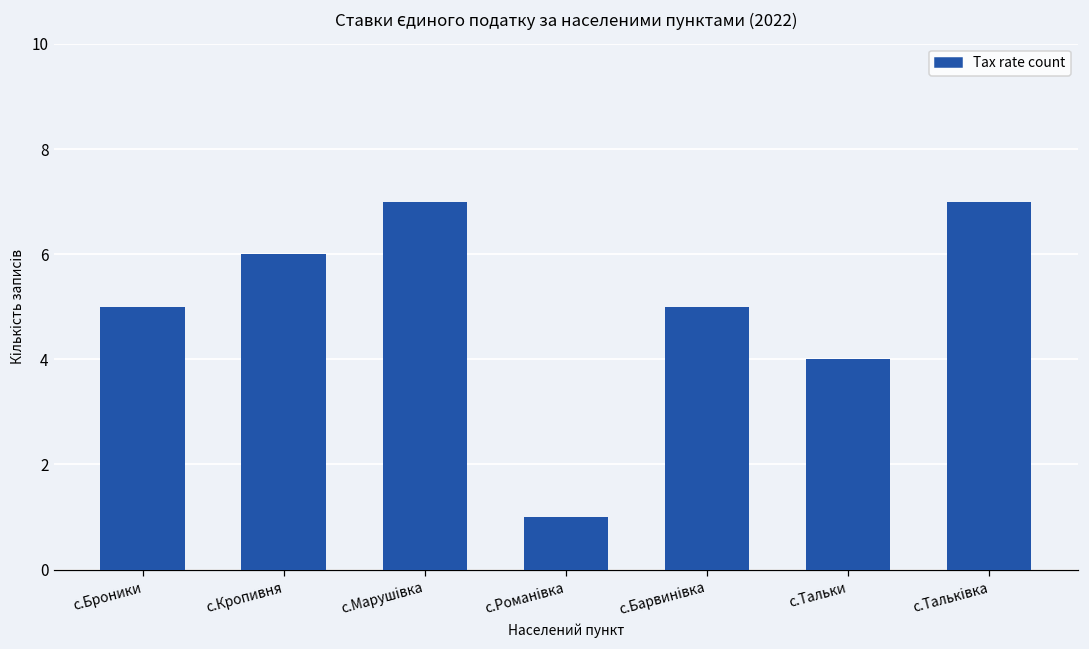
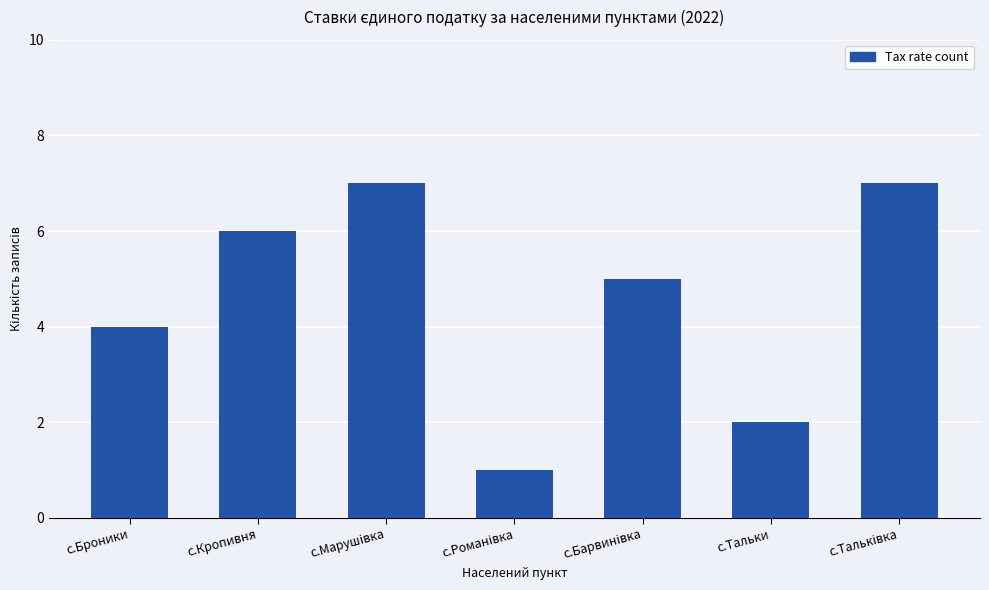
с.Броники: 5 -> 4
с.Тальки: 4 -> 2
